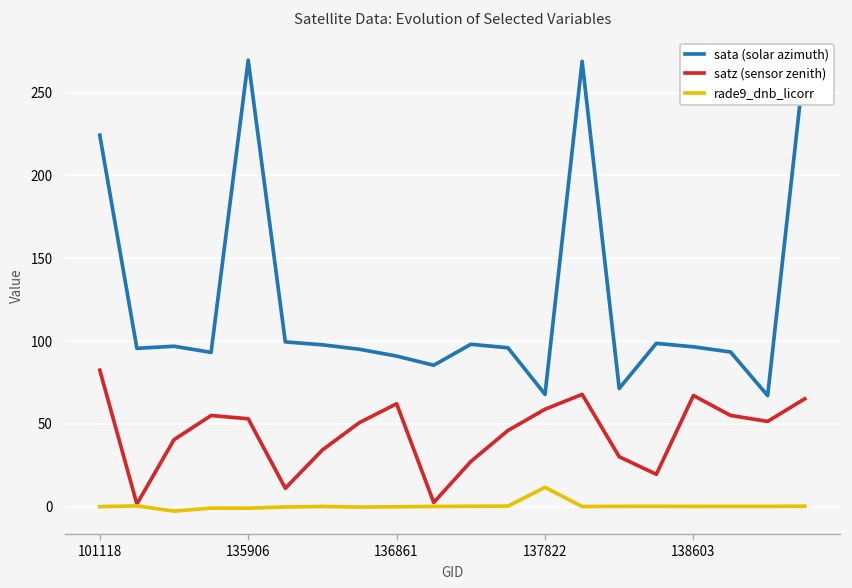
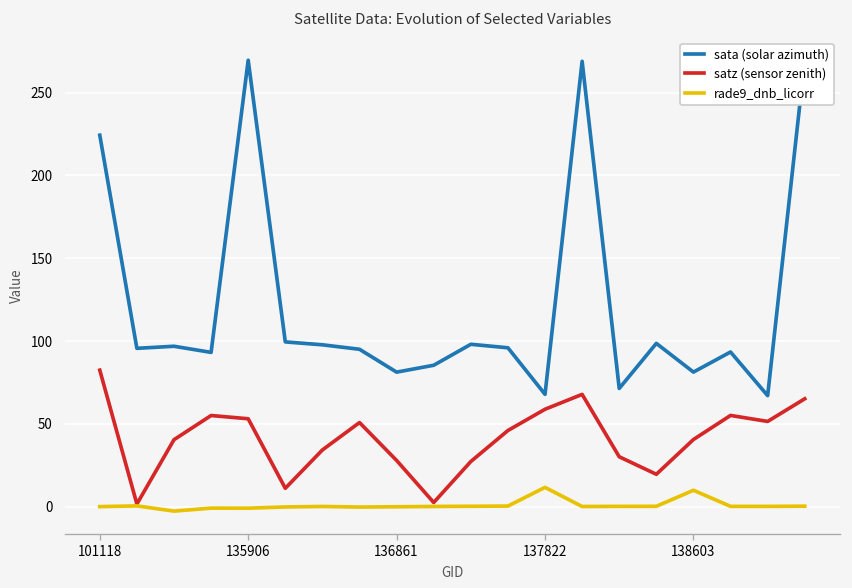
sata (solar azimuth), 136861: 91 -> 81
satz (sensor zenith), 136861: 62 -> 28
sata (solar azimuth), 138603: 96 -> 81
satz (sensor zenith), 138603: 67 -> 41
rade9_dnb_licorr, 138603: 0 -> 10
